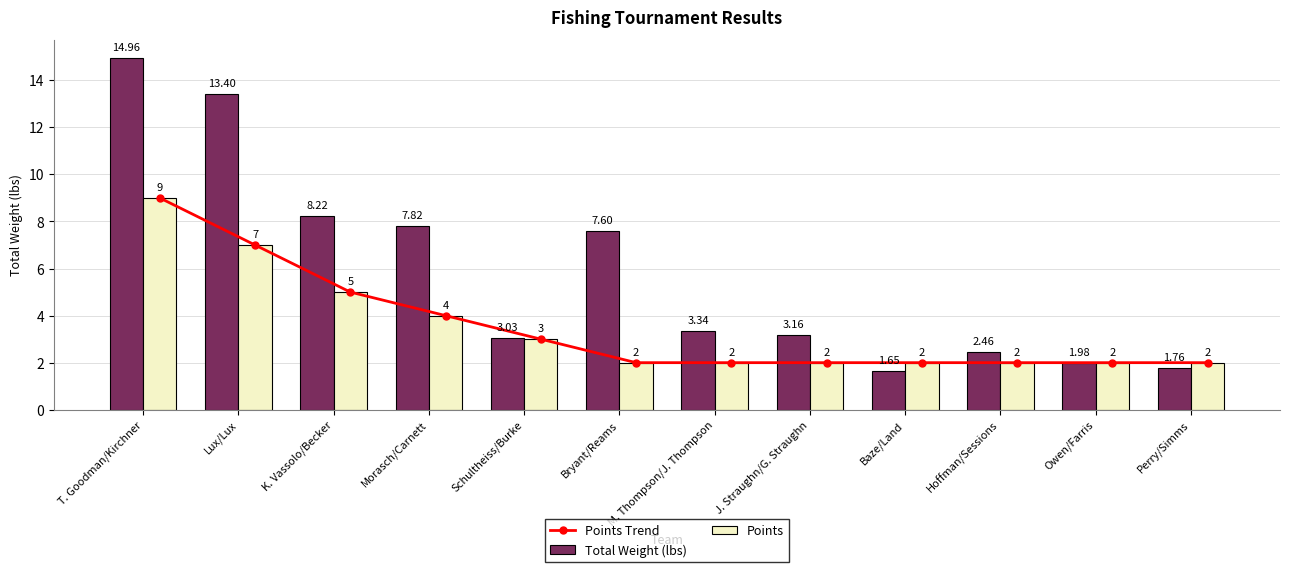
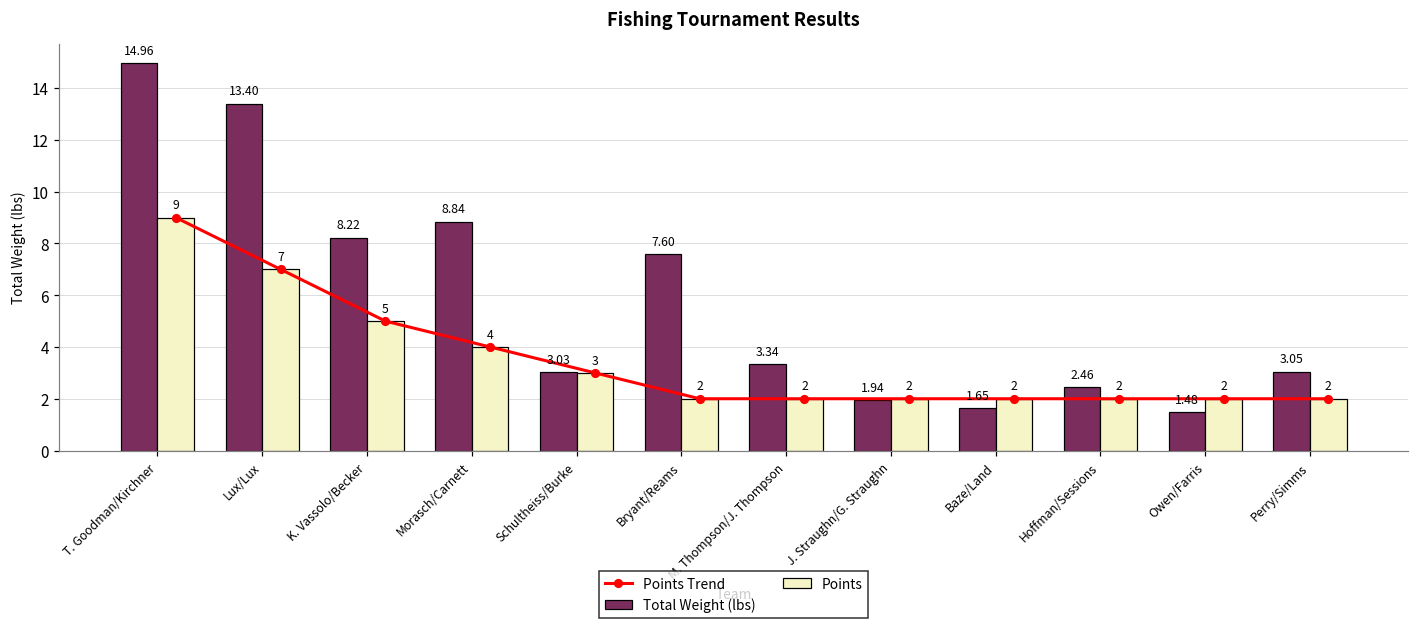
Total Weight (lbs), Morasch/Carnett: 7.82 -> 8.84
Total Weight (lbs), J. Straughn/G. Straughn: 3.16 -> 1.94
Total Weight (lbs), Owen/Farris: 1.98 -> 1.48
Total Weight (lbs), Perry/Simms: 1.76 -> 3.05
